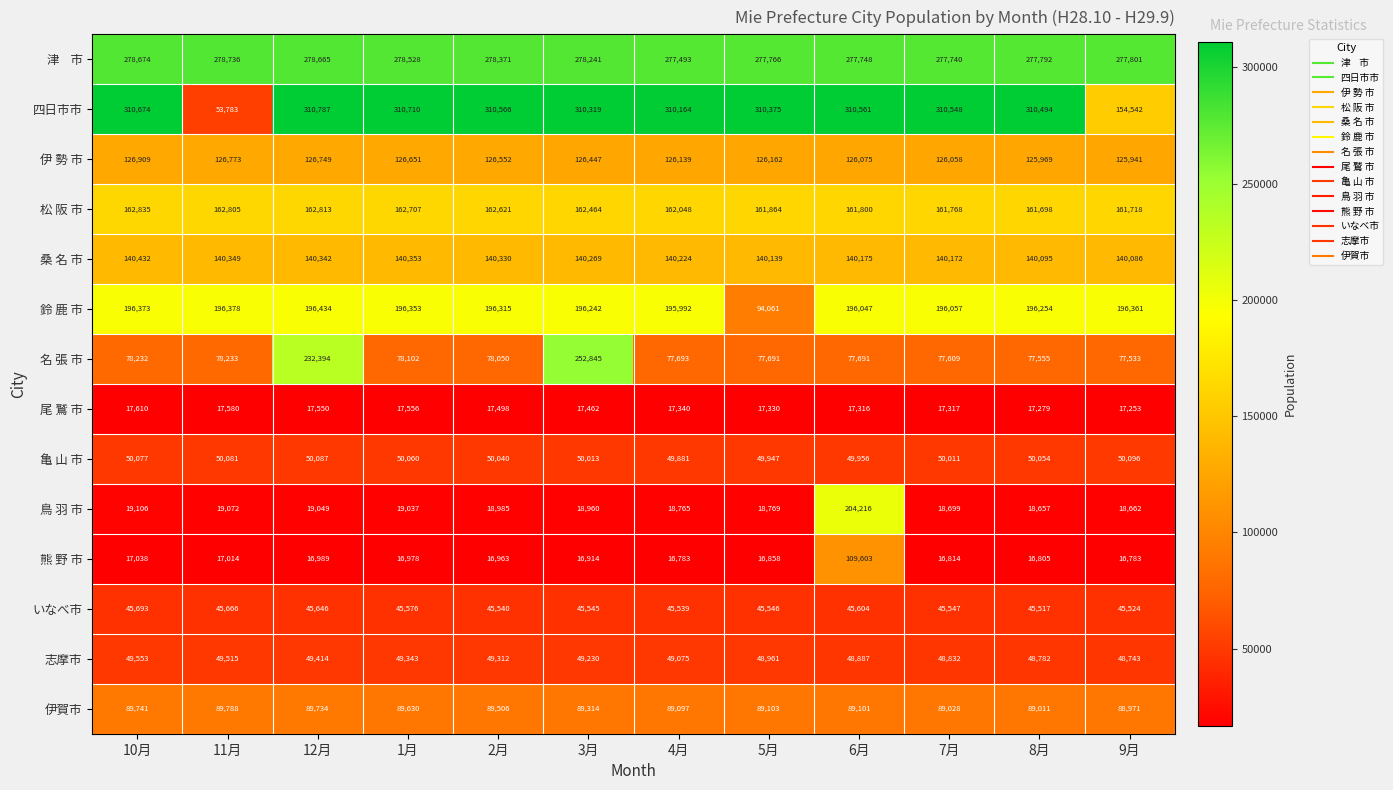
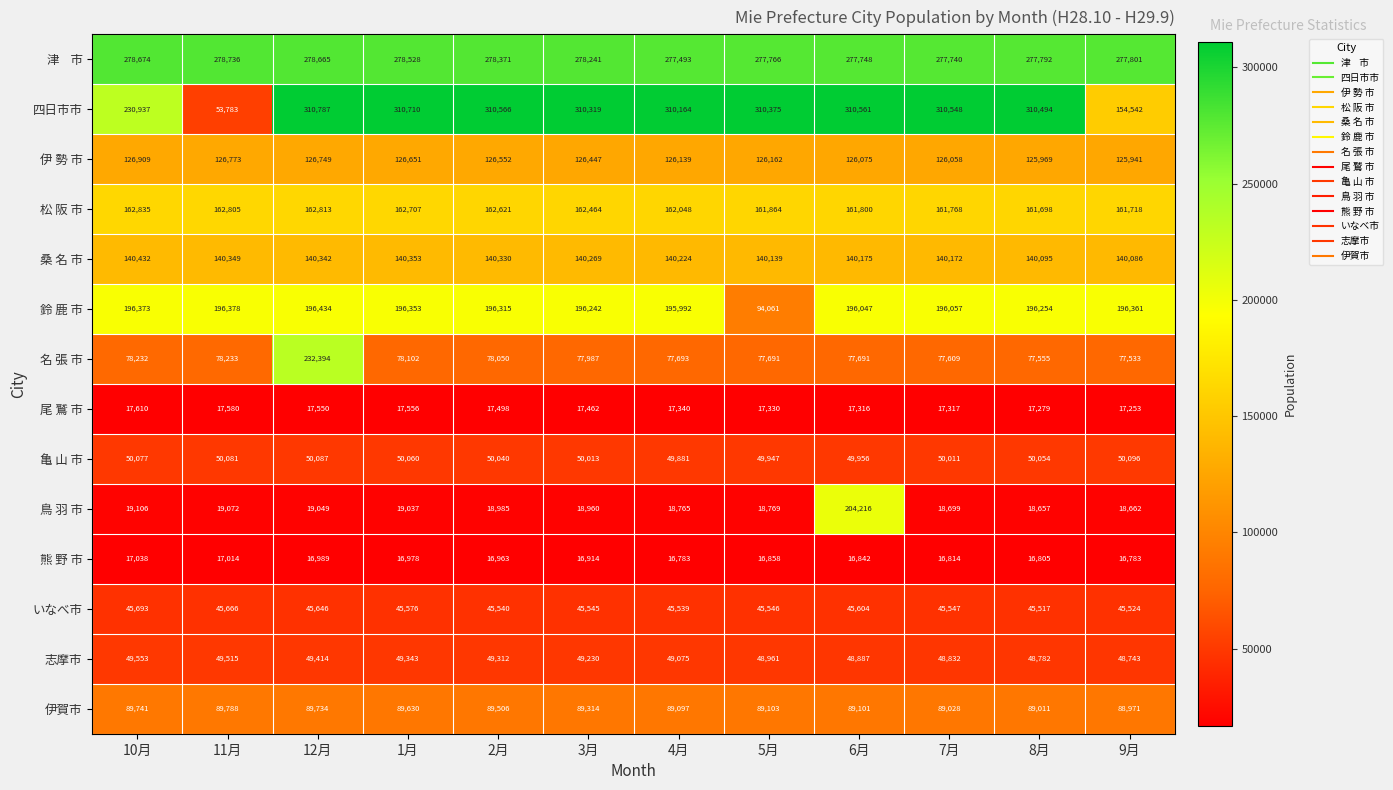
四日市市, 10月: 310,674 -> 230,937
名 張 市, 3月: 252,845 -> 77,987
熊 野 市, 6月: 109,603 -> 16,842
